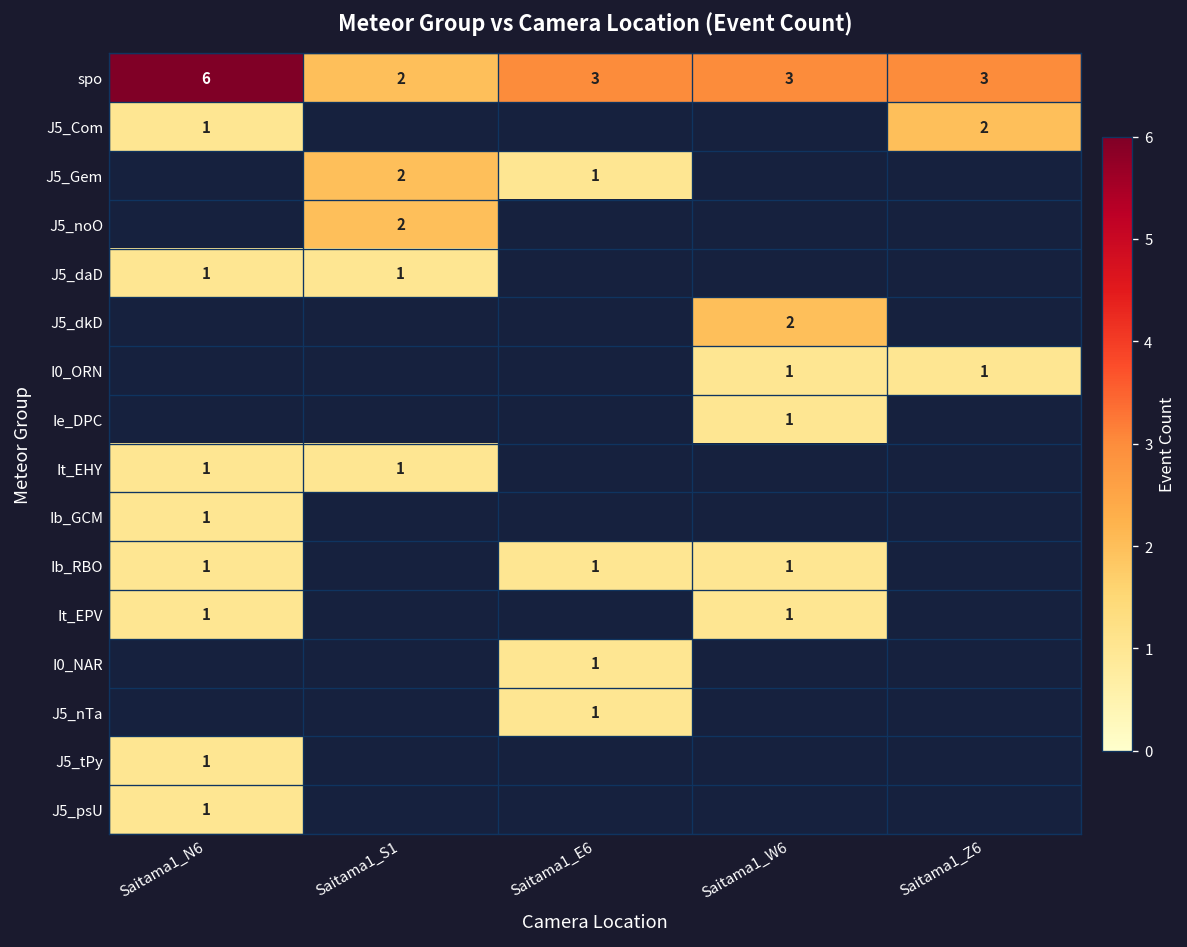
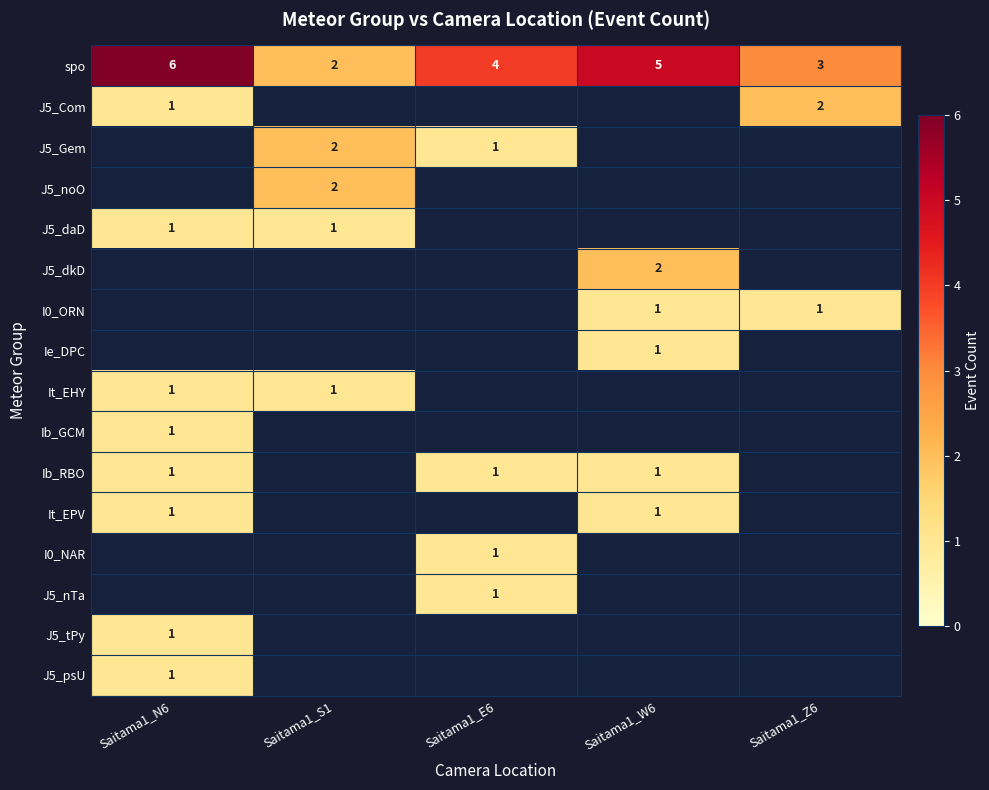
spo, Saitama1_E6: 3 -> 4
spo, Saitama1_W6: 3 -> 5
